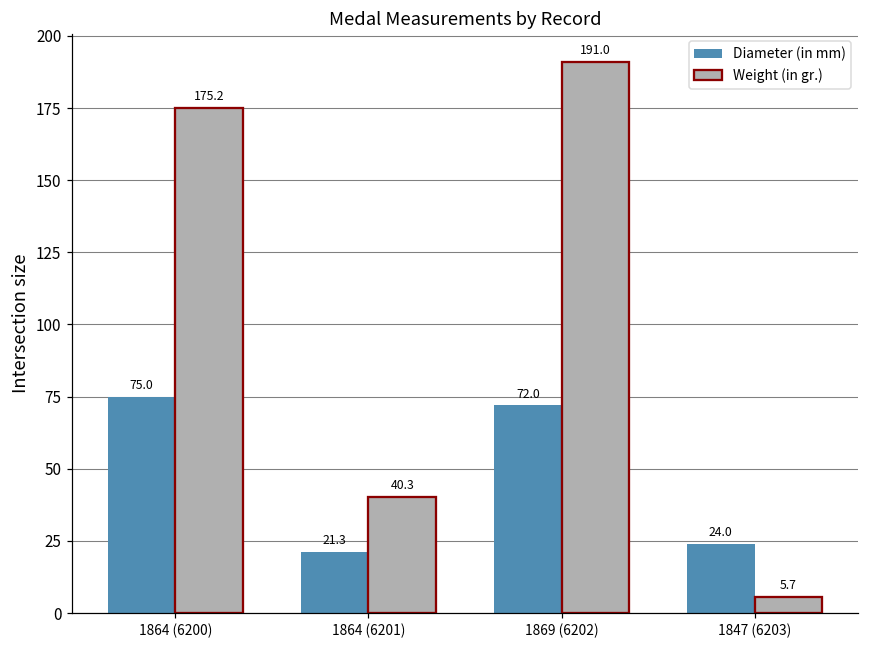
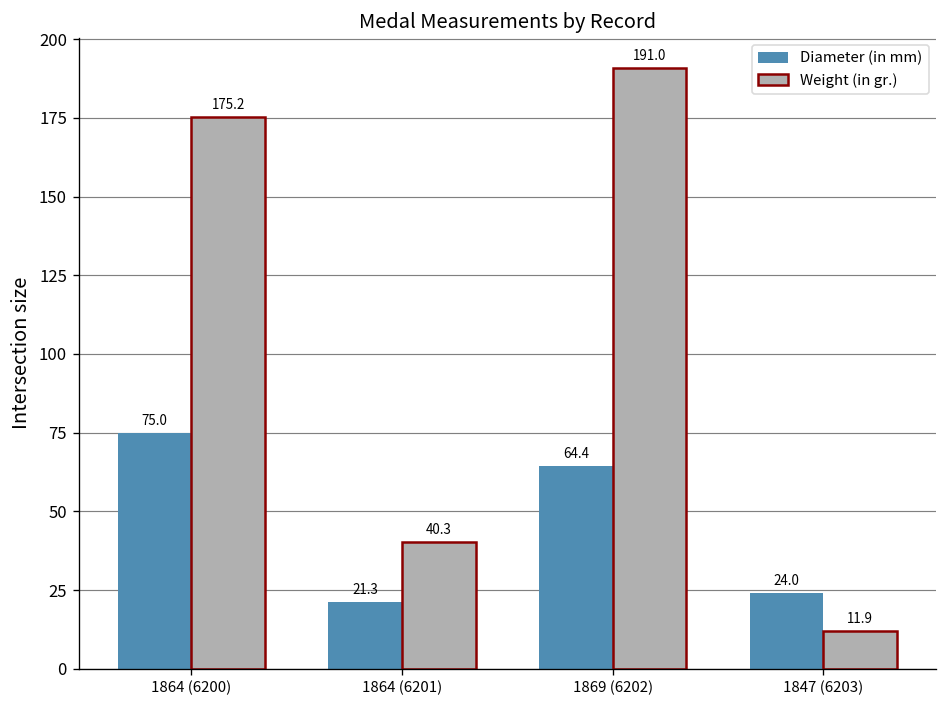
Diameter (in mm), 1869 (6202): 72.0 -> 64.4
Weight (in gr.), 1847 (6203): 5.7 -> 11.9
